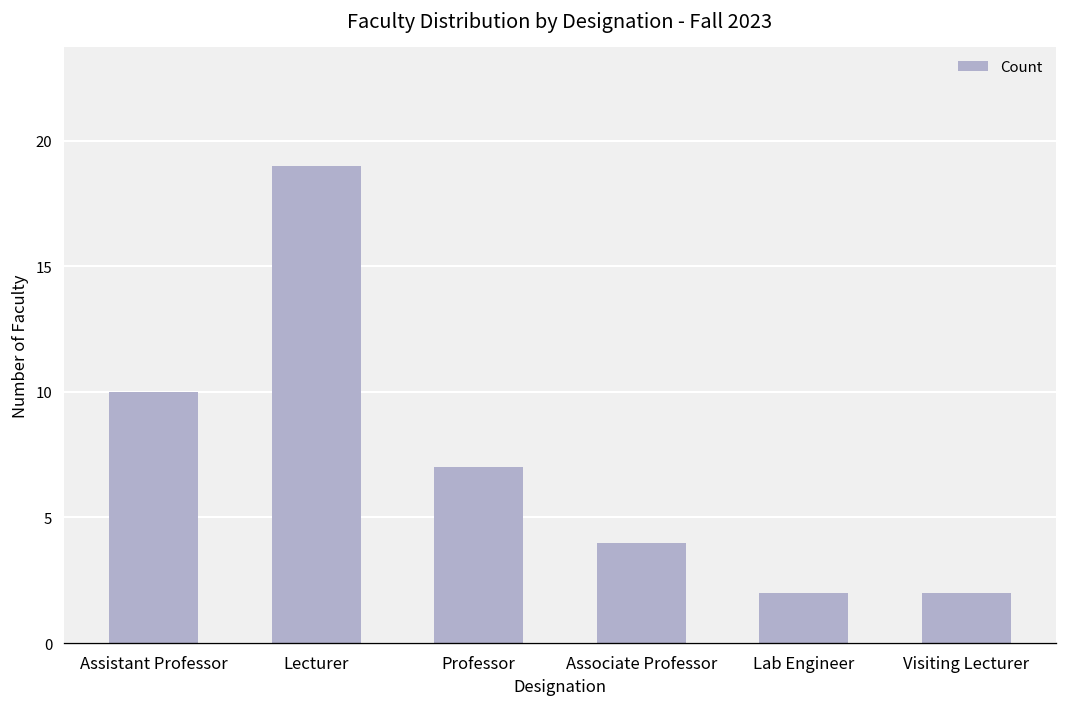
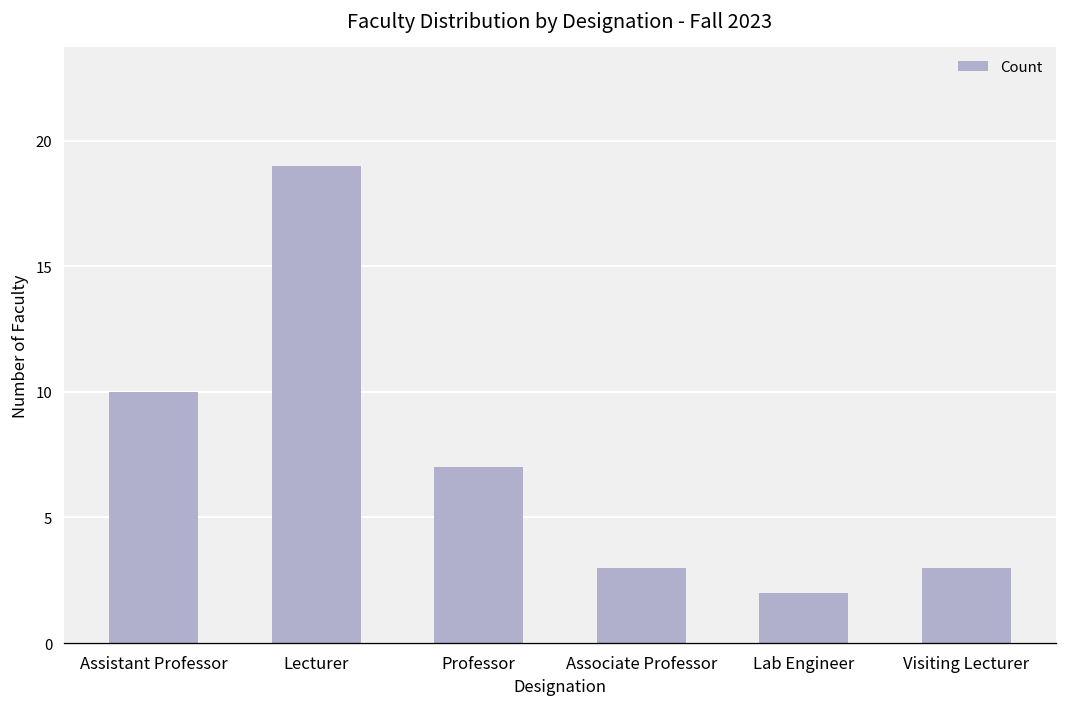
Associate Professor: 4 -> 3
Visiting Lecturer: 2 -> 3
